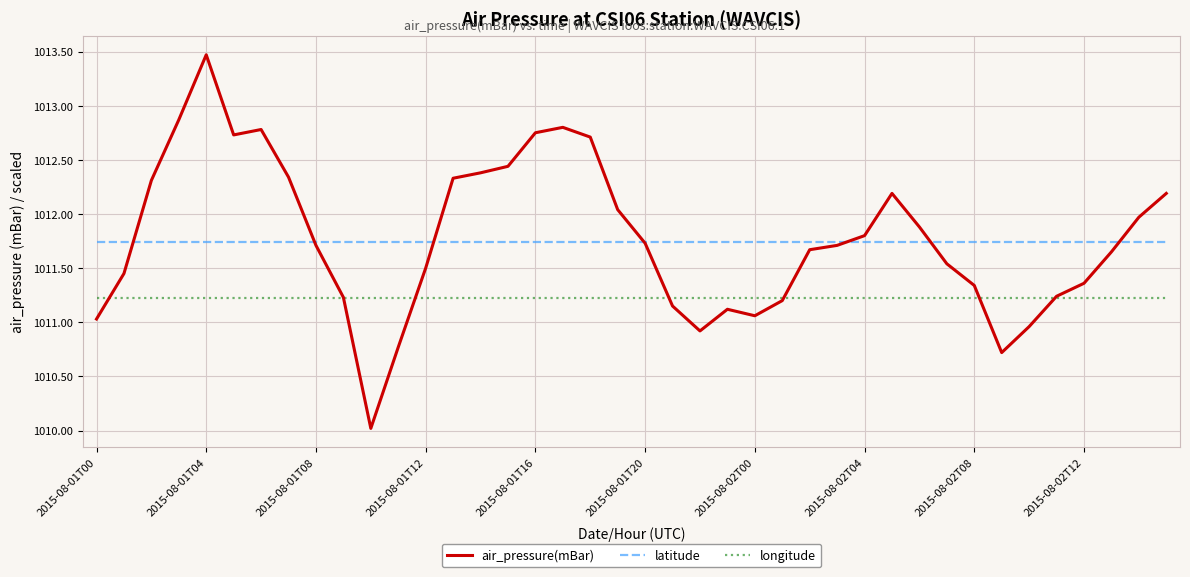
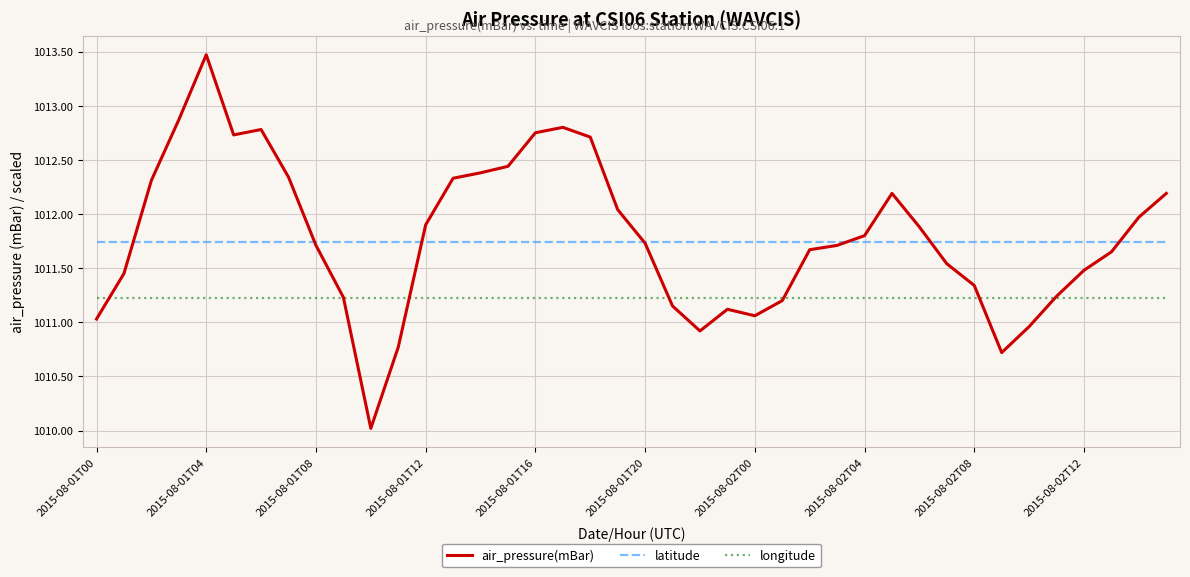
air_pressure(mBar), 2015-08-01T12: 1011.5 -> 1011.9
air_pressure(mBar), 2015-08-02T12: 1011.36 -> 1011.48
